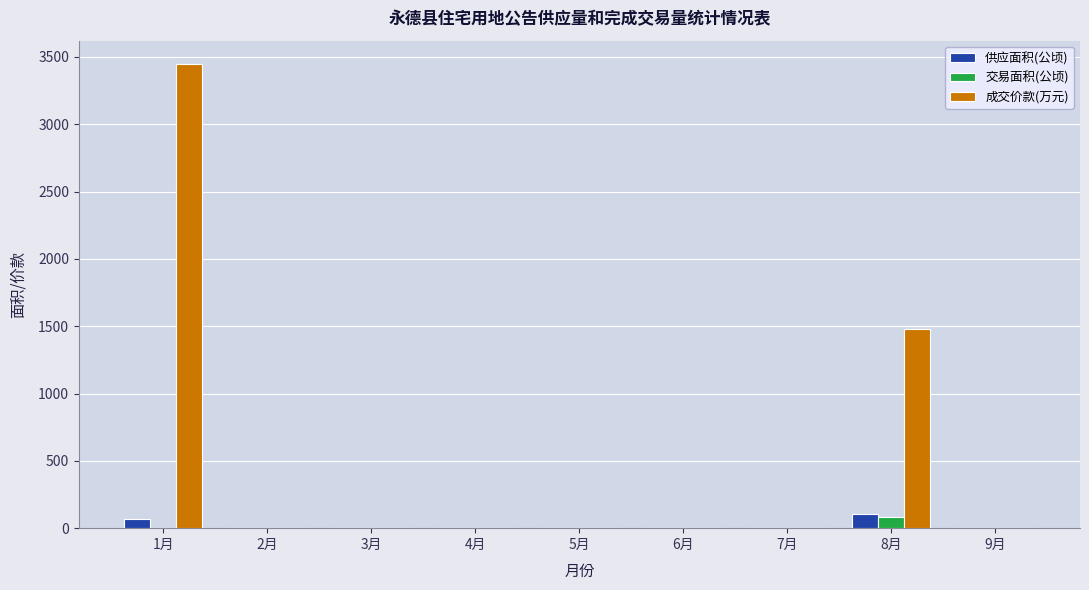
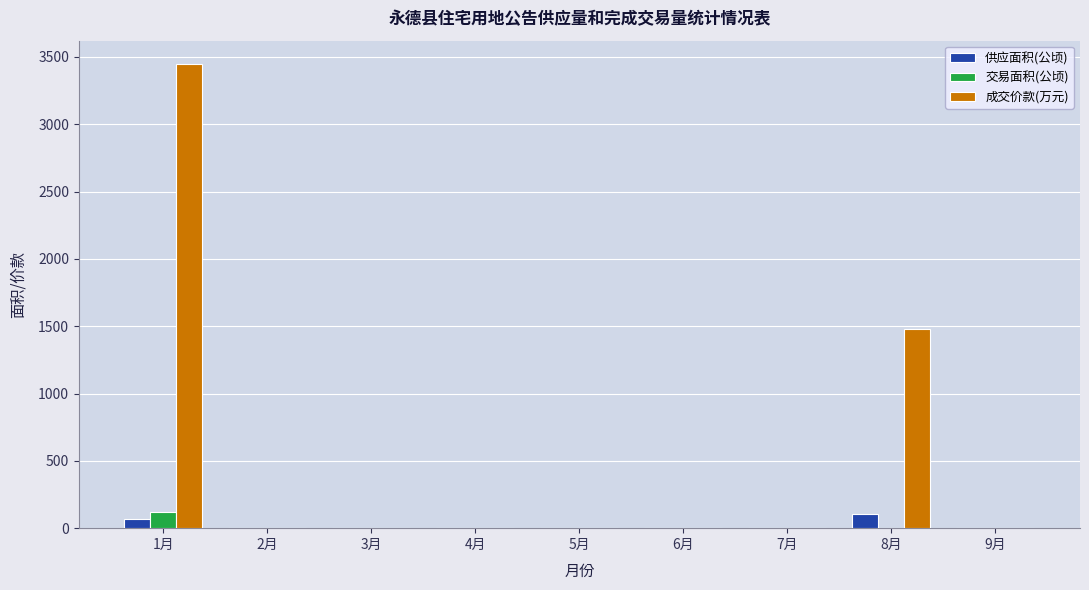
交易面积(公顷), 1月: 0 -> 120
交易面积(公顷), 8月: 90 -> 0
